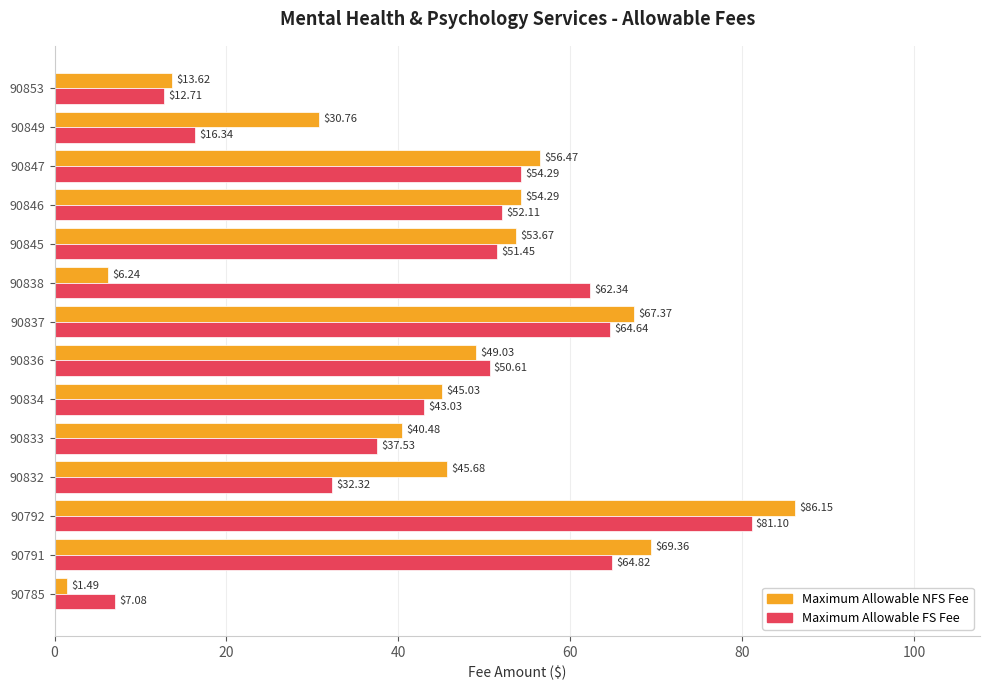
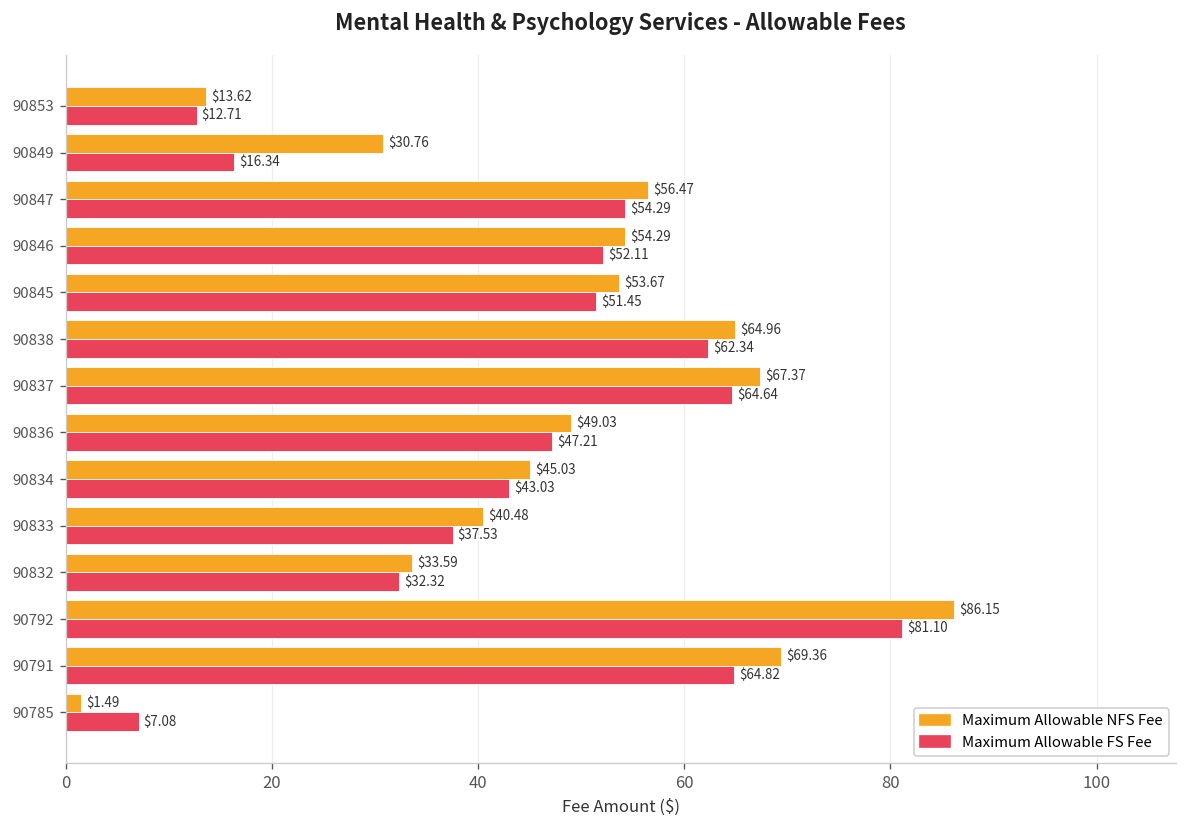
Maximum Allowable NFS Fee, 90838: $6.24 -> $64.96
Maximum Allowable FS Fee, 90836: $50.61 -> $47.21
Maximum Allowable NFS Fee, 90832: $45.68 -> $33.59
